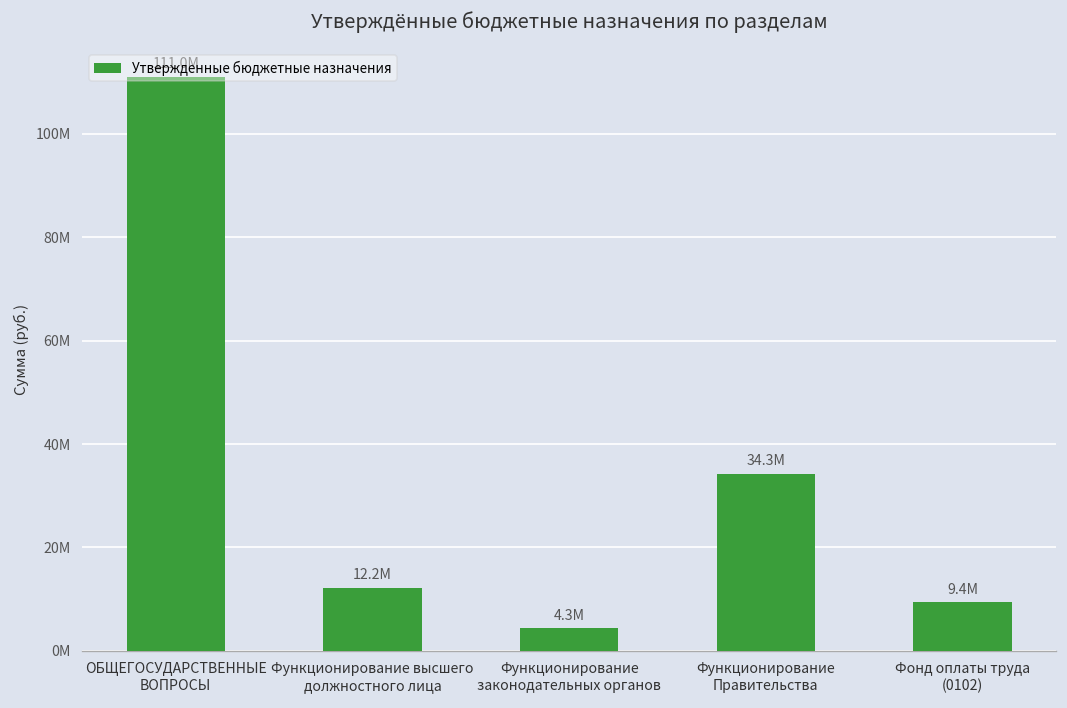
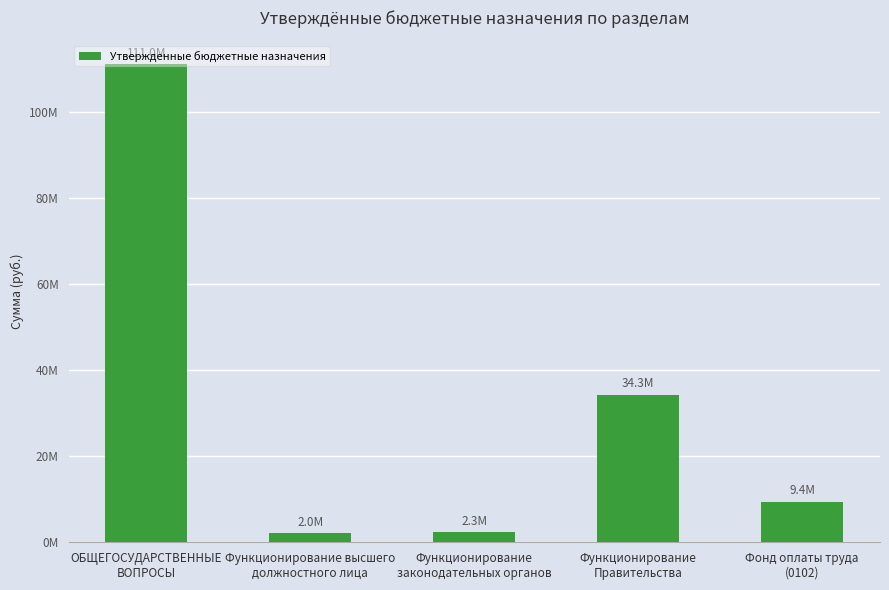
Функционирование высшего должностного лица: 12.2M -> 2.0M
Функционирование законодательных органов: 4.3M -> 2.3M
